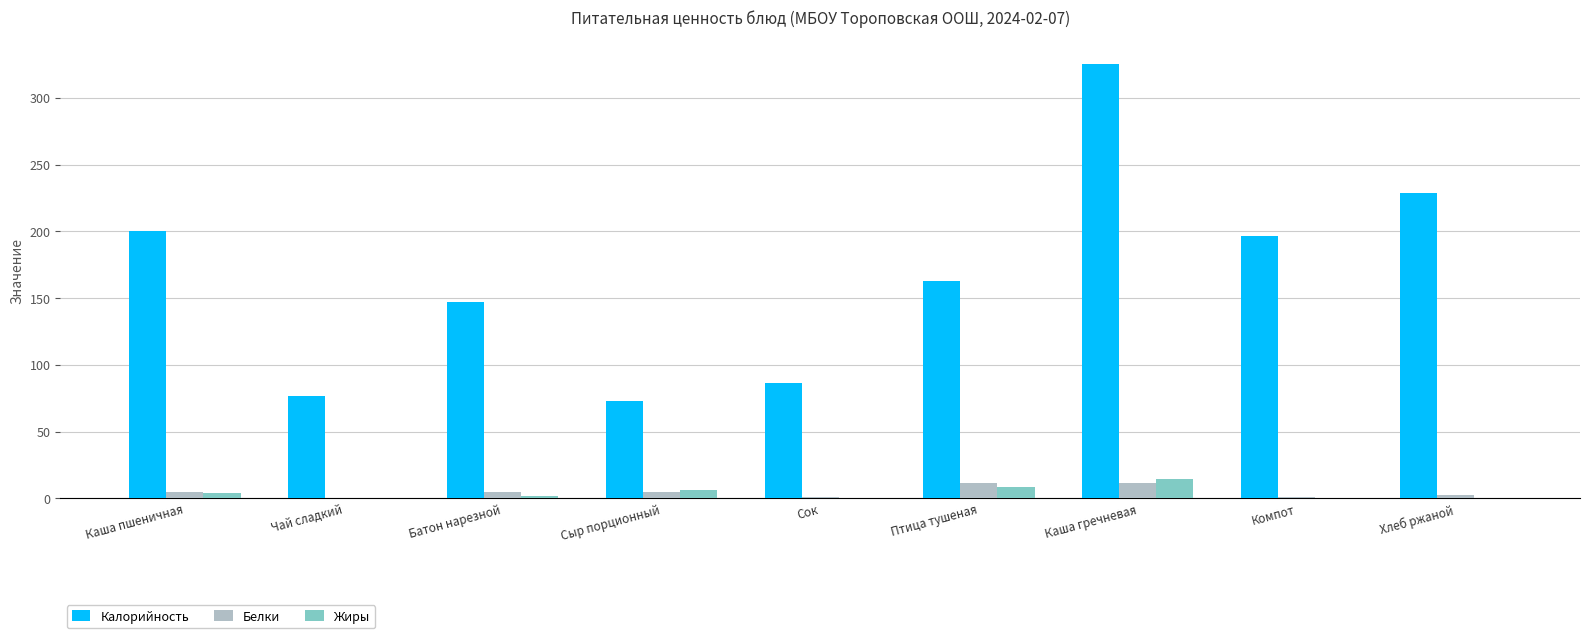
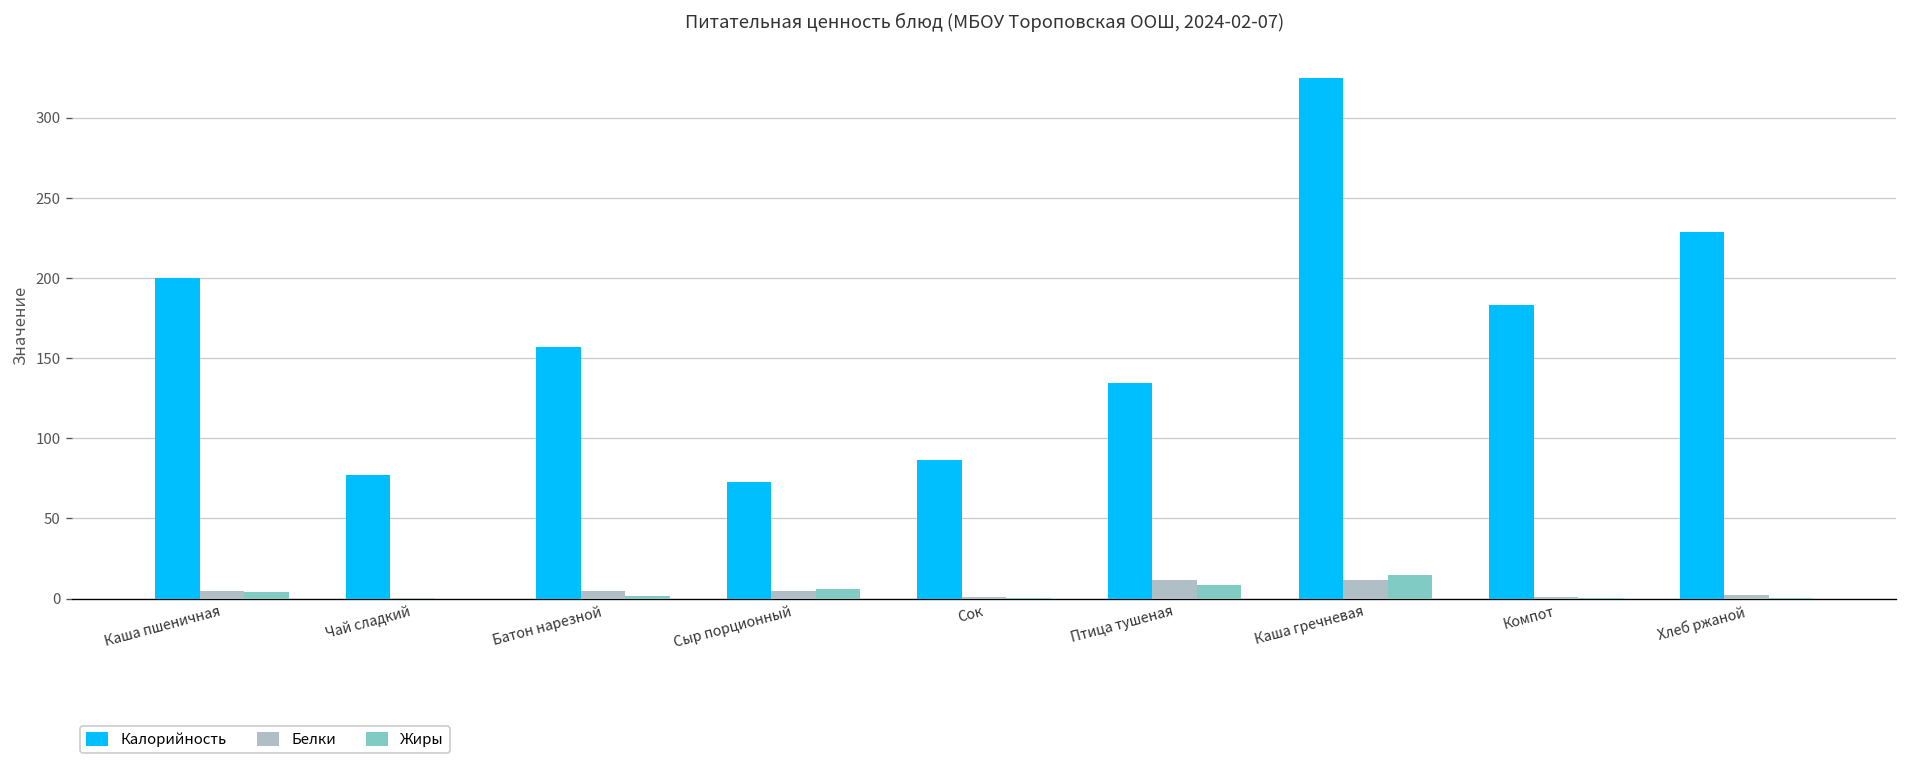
Калорийность, Батон нарезной: 147 -> 157
Калорийность, Птица тушеная: 163 -> 135
Калорийность, Компот: 196 -> 183
